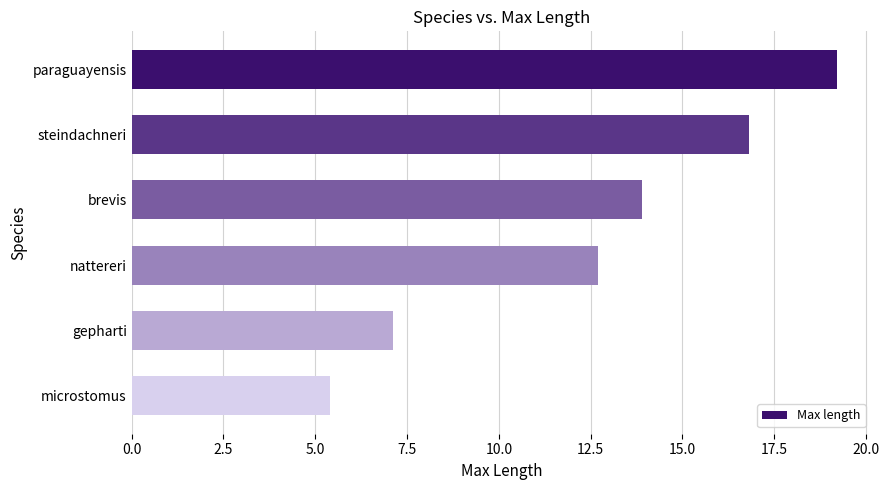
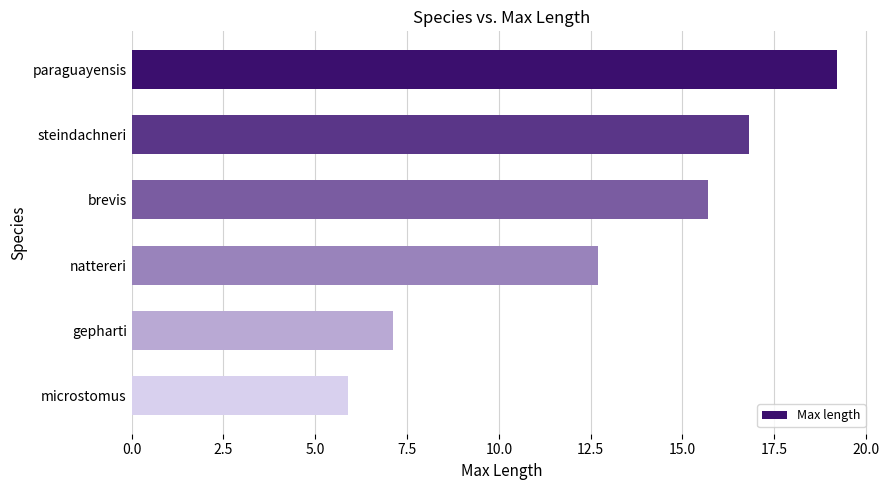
brevis: 13.9 -> 15.7
microstomus: 5.4 -> 5.9
